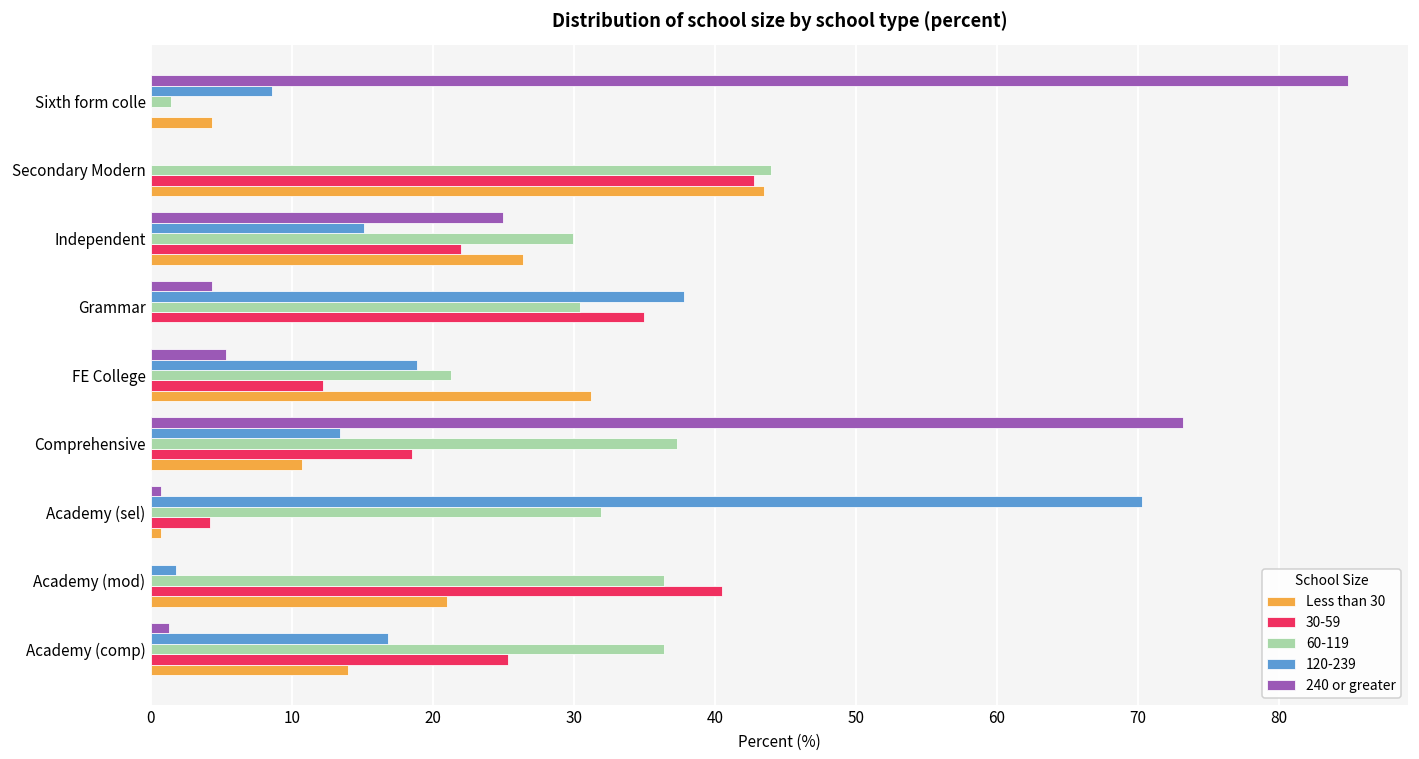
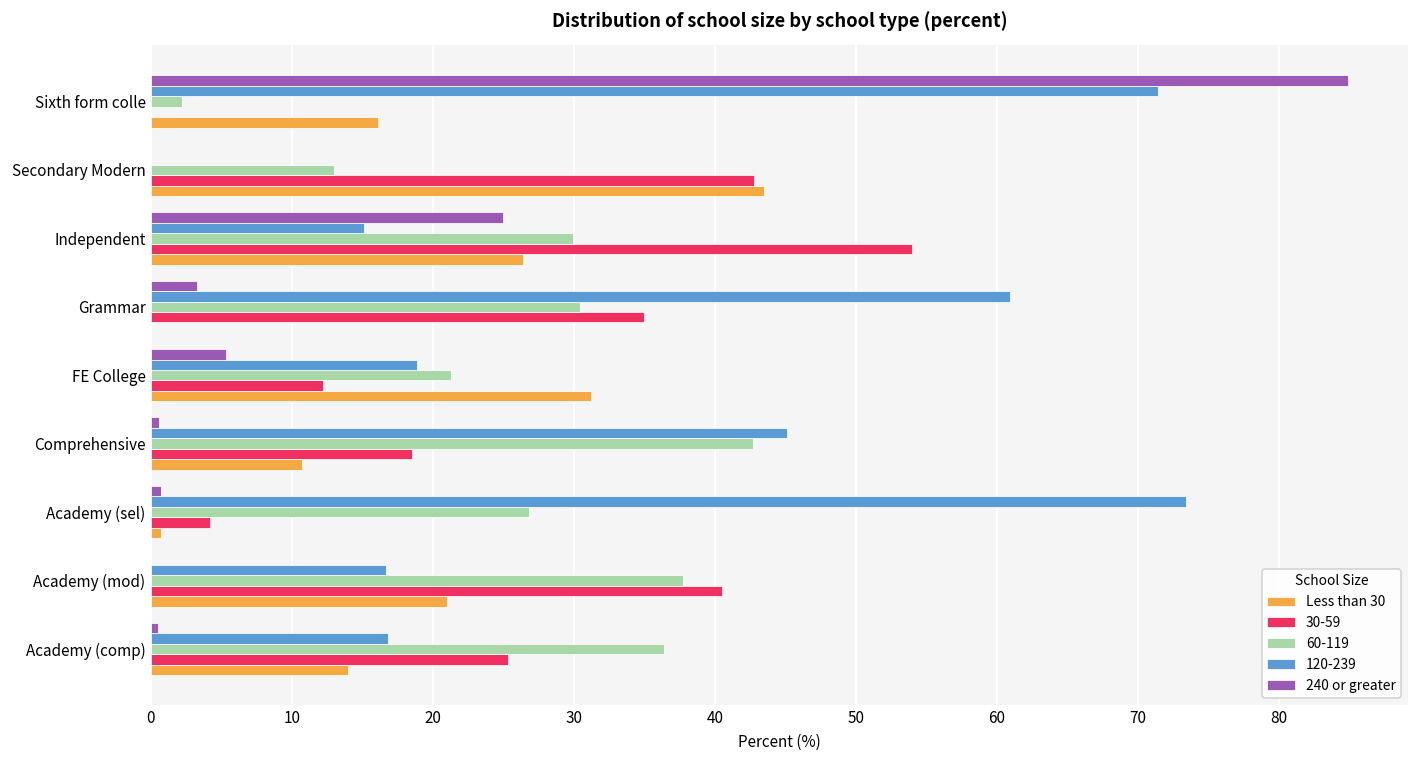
120-239, Sixth form colle: 8.6 -> 71.4
60-119, Sixth form colle: 1.4 -> 2.2
Less than 30, Sixth form colle: 4.3 -> 16.1
60-119, Secondary Modern: 44 -> 13
30-59, Independent: 22 -> 54
240 or greater, Grammar: 4.3 -> 3.3
120-239, Grammar: 37.8 -> 60.9
240 or greater, Comprehensive: 73.2 -> 0.6
120-239, Comprehensive: 13.4 -> 45.1
60-119, Comprehensive: 37.3 -> 42.7
120-239, Academy (sel): 70.3 -> 73.4
60-119, Academy (sel): 31.9 -> 26.8
120-239, Academy (mod): 1.8 -> 16.7
60-119, Academy (mod): 36.4 -> 37.7
240 or greater, Academy (comp): 1.3 -> 0.5
